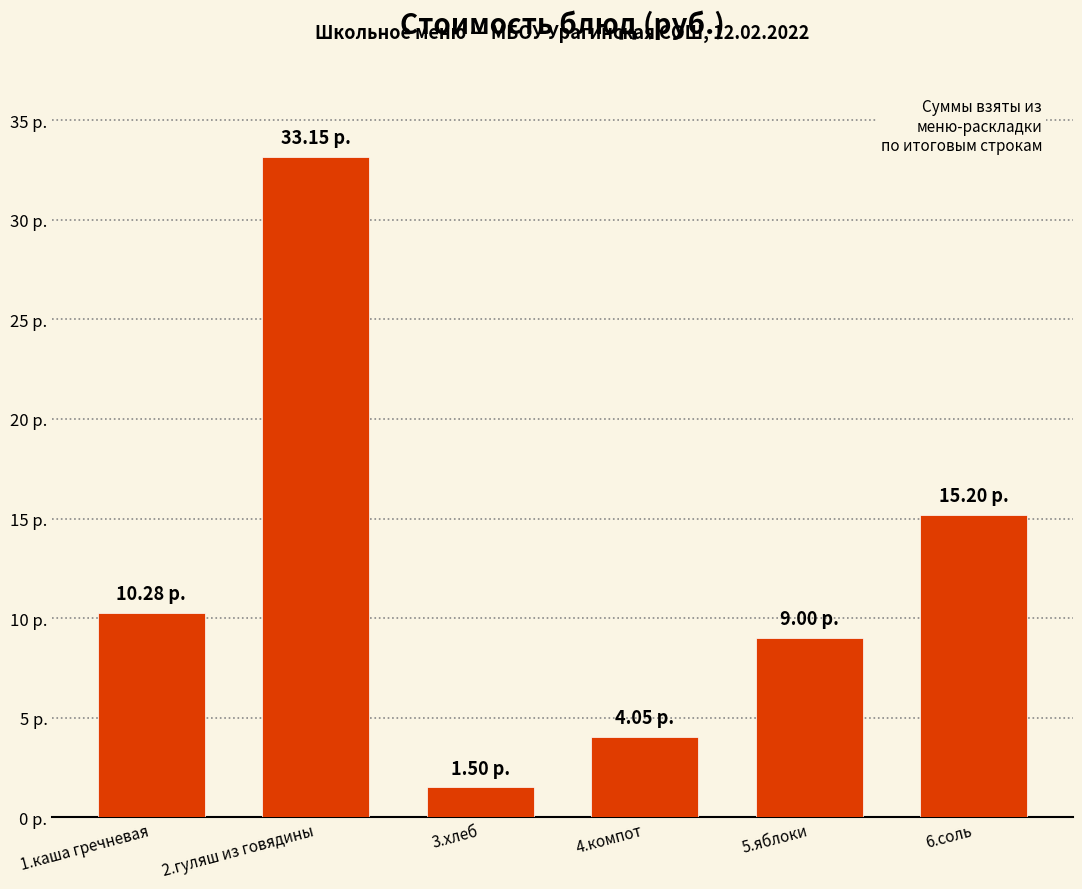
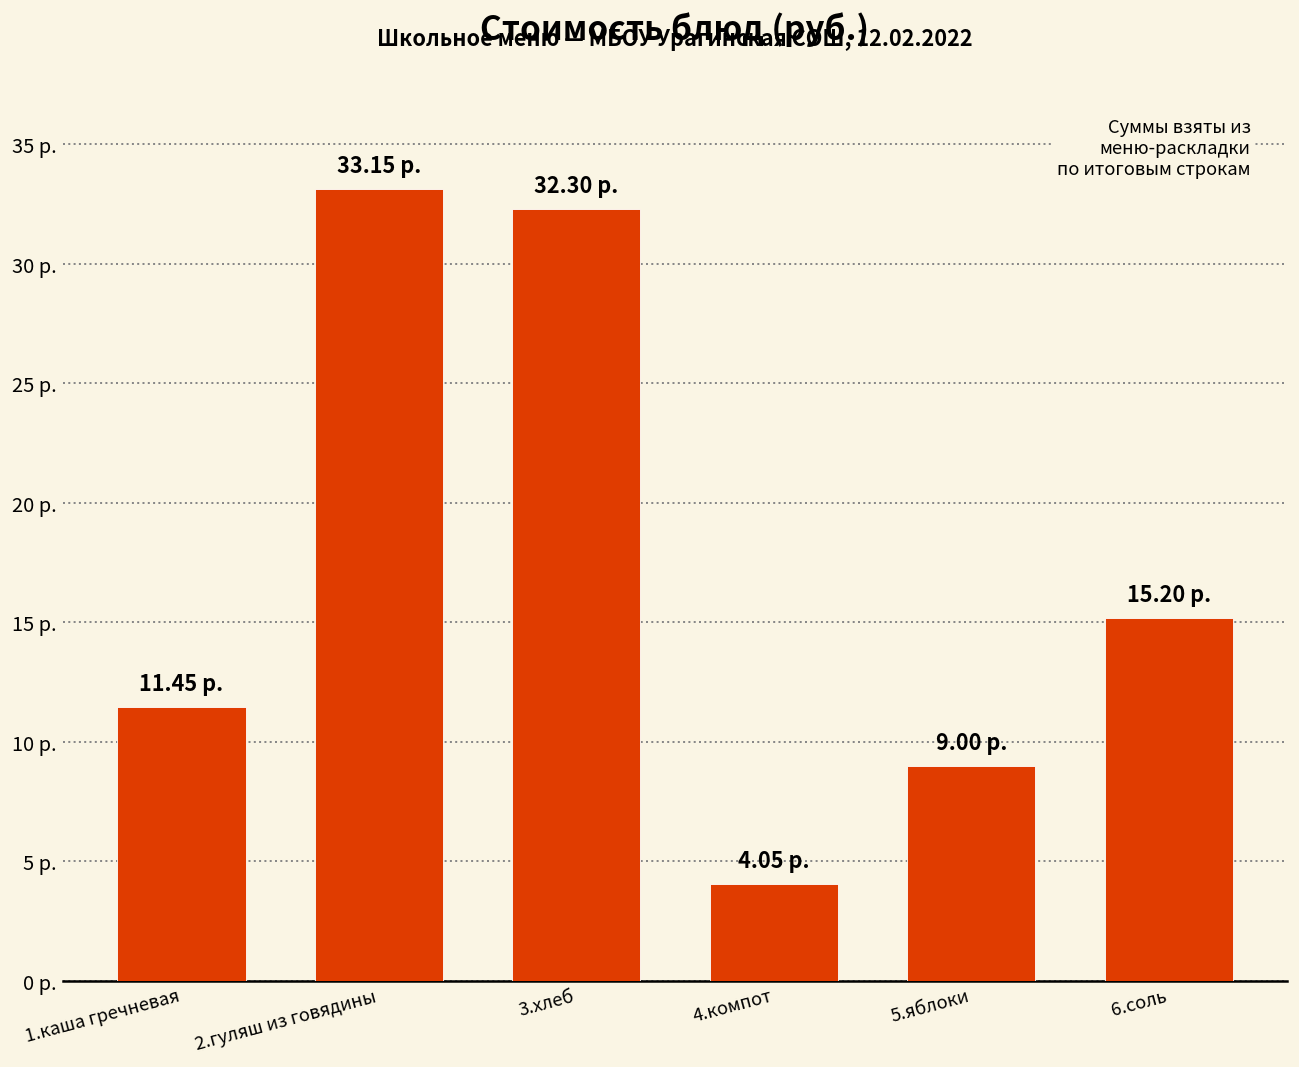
1.каша гречневая: 10.28 -> 11.45
3.хлеб: 1.50 -> 32.30
